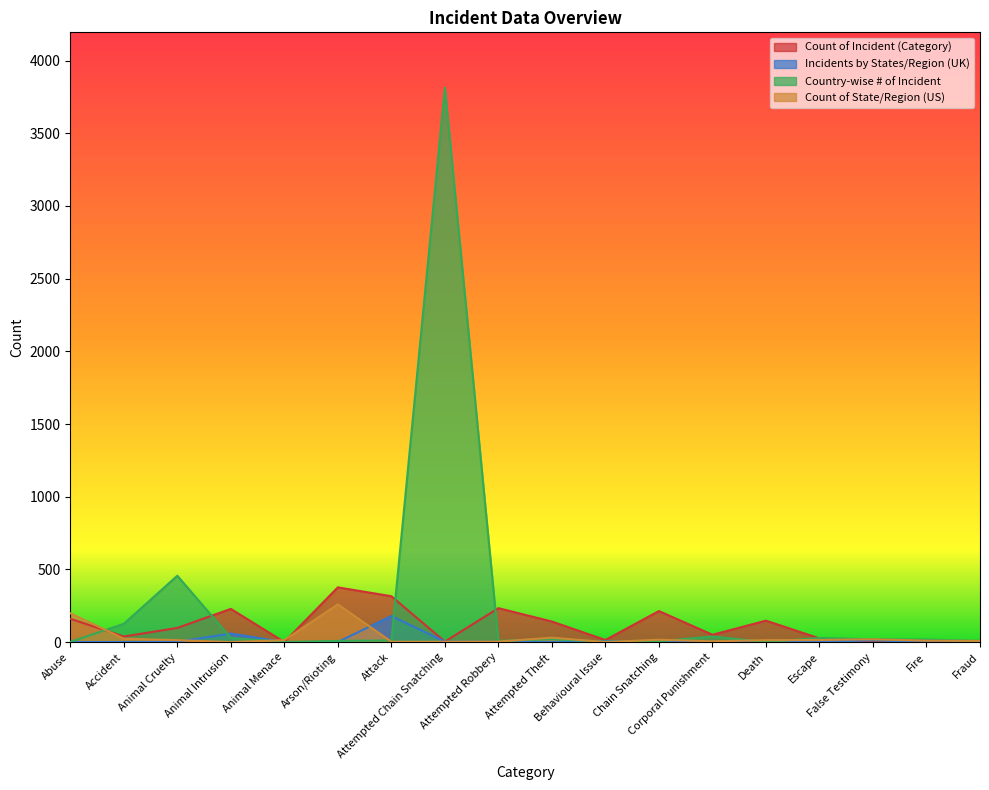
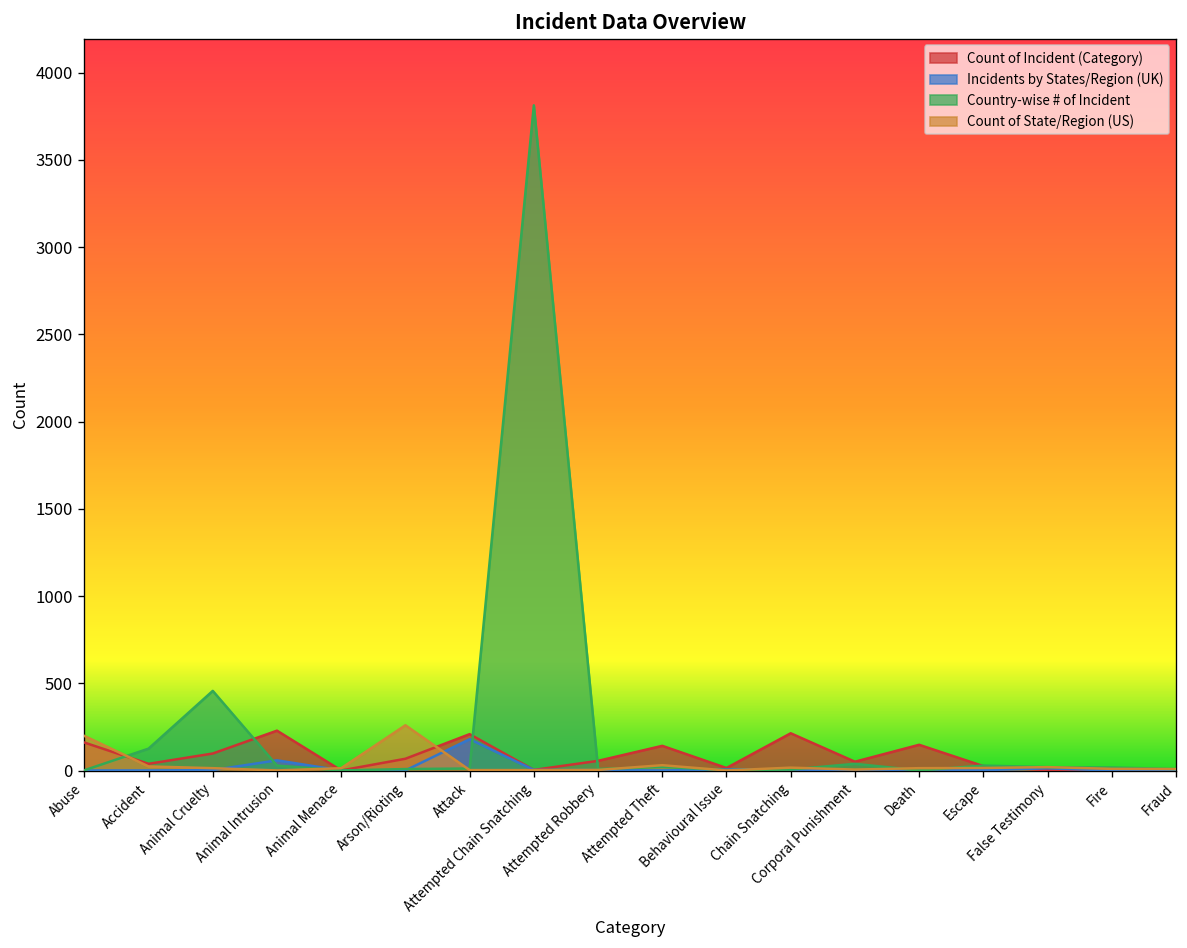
Count of Incident (Category), Arson/Rioting: 380 -> 70
Count of Incident (Category), Attack: 320 -> 210
Count of Incident (Category), Attempted Robbery: 230 -> 60
